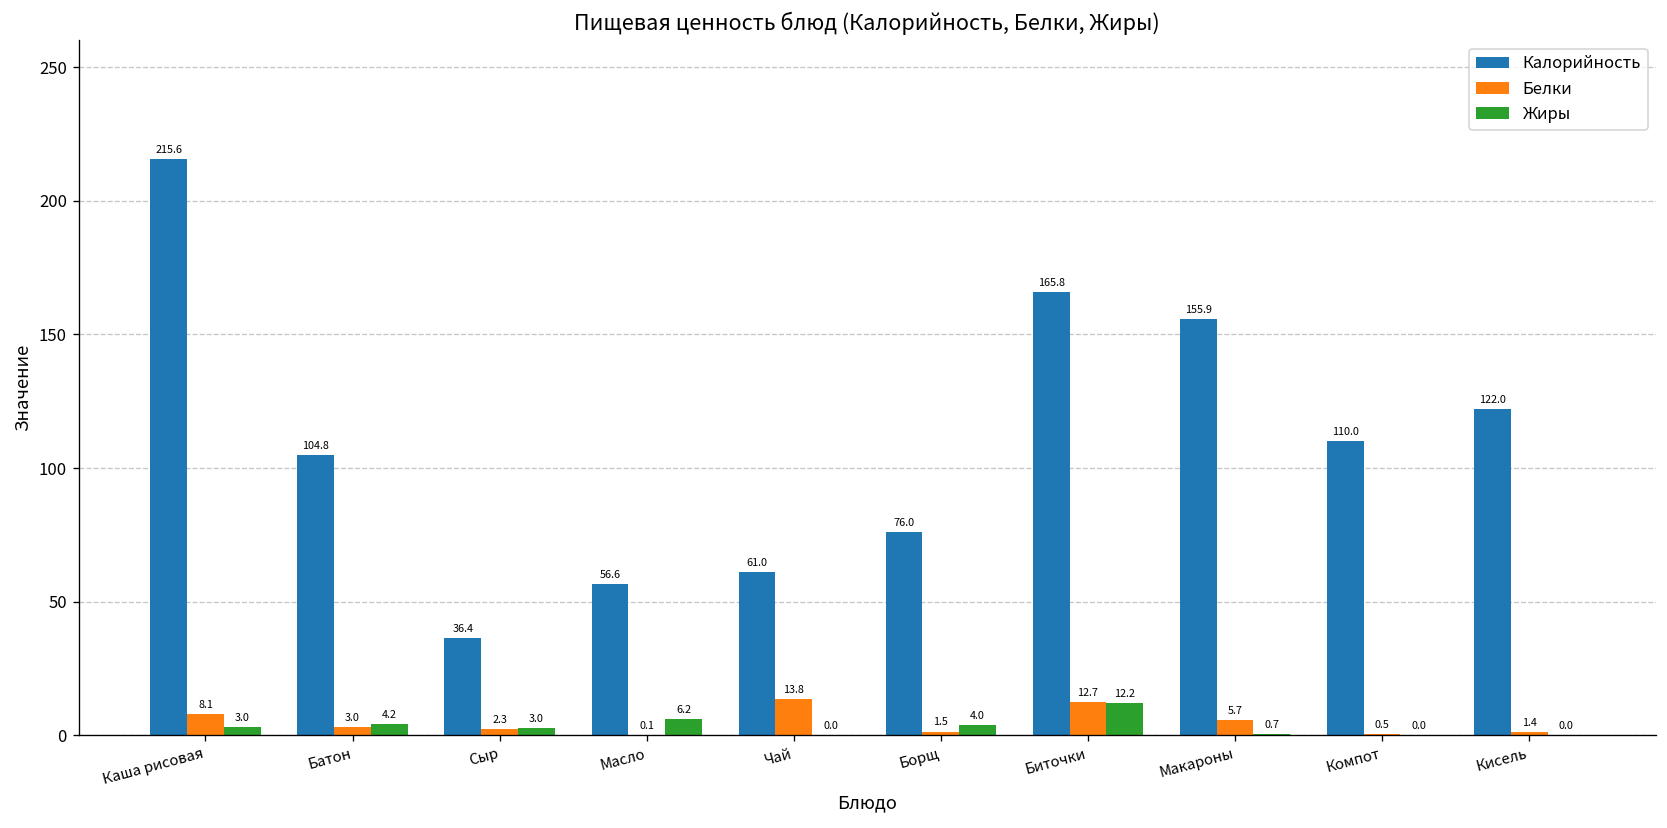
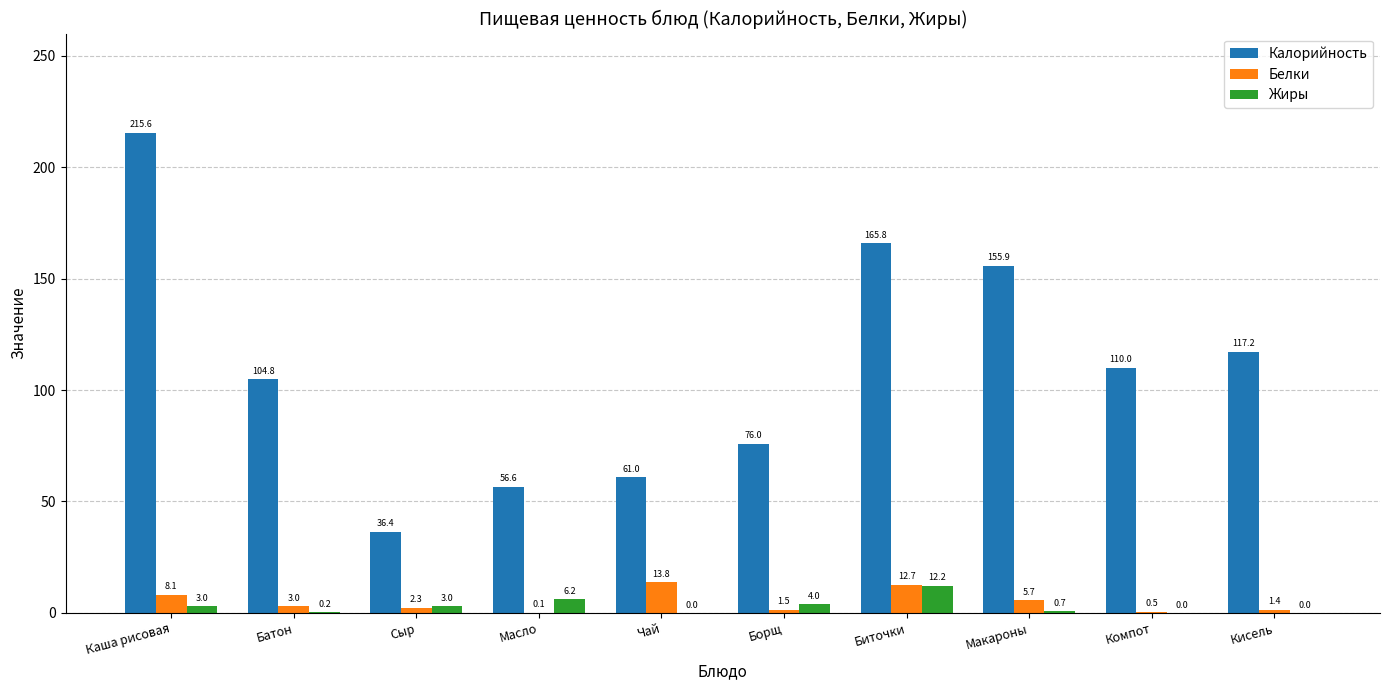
Жиры, Батон: 4.2 -> 0.2
Калорийность, Кисель: 122.0 -> 117.2
